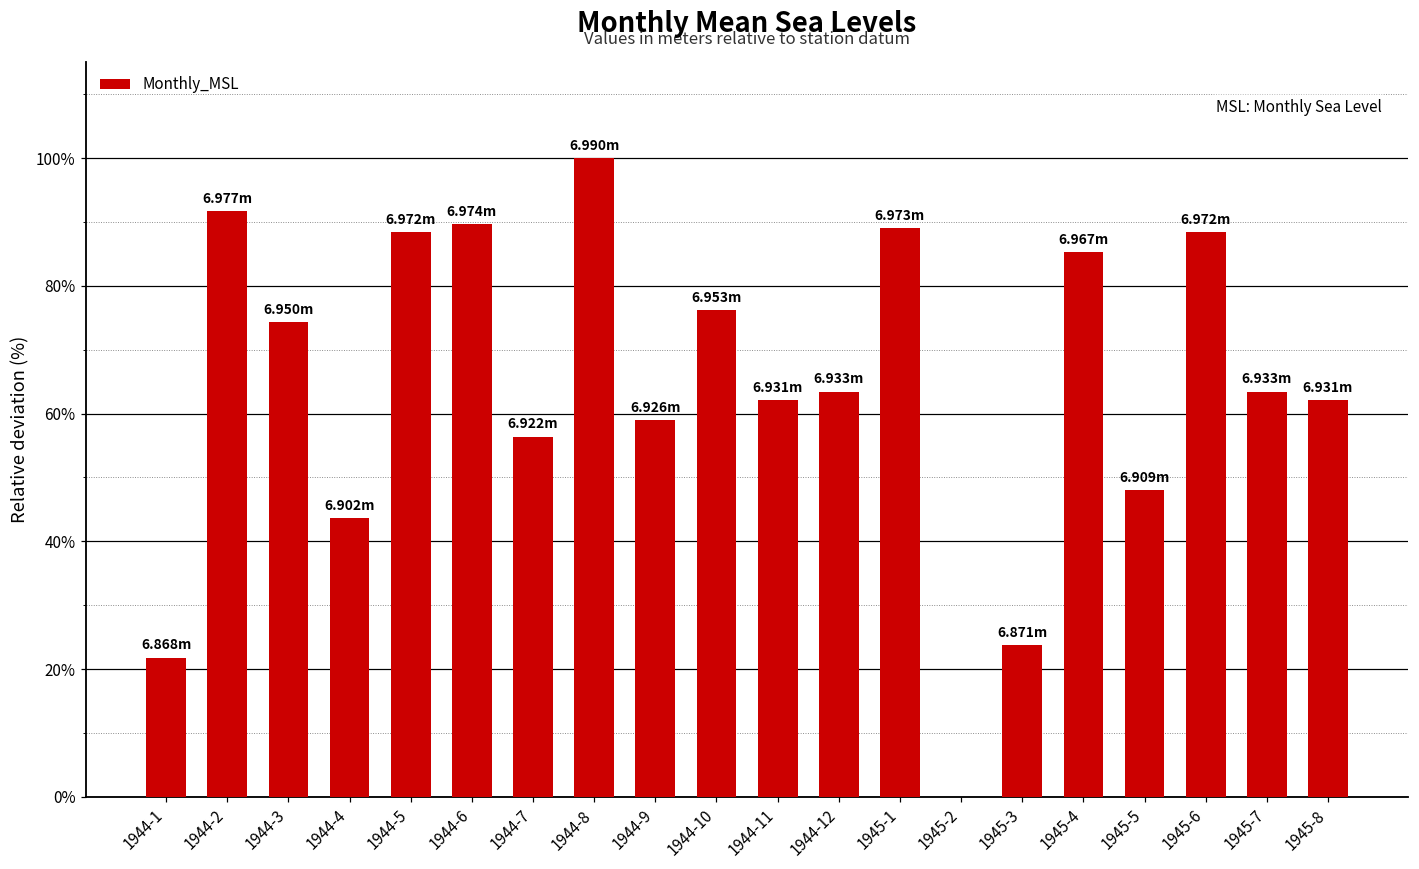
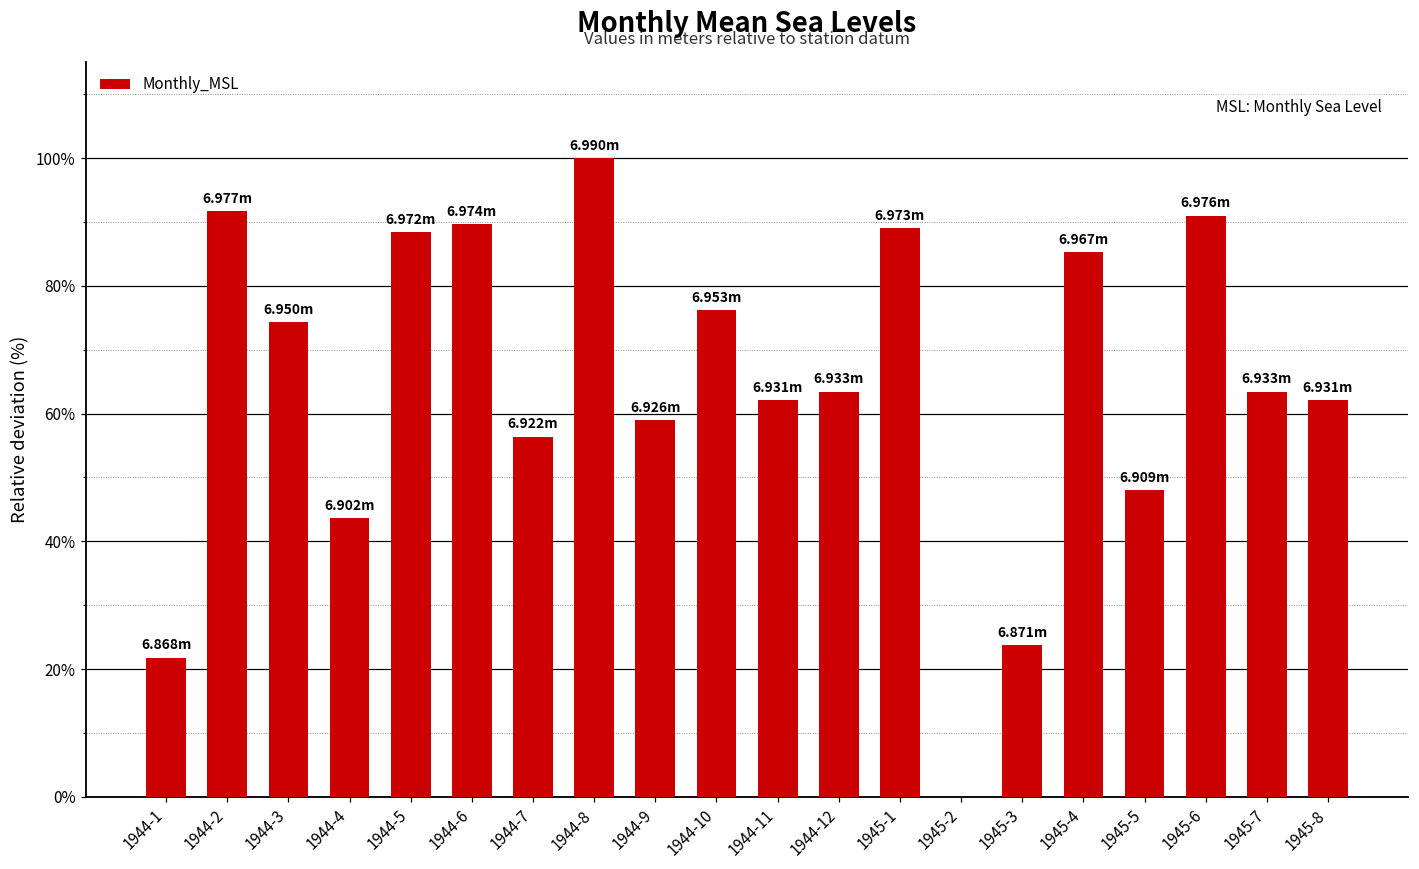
1945-6: 6.972m -> 6.976m
